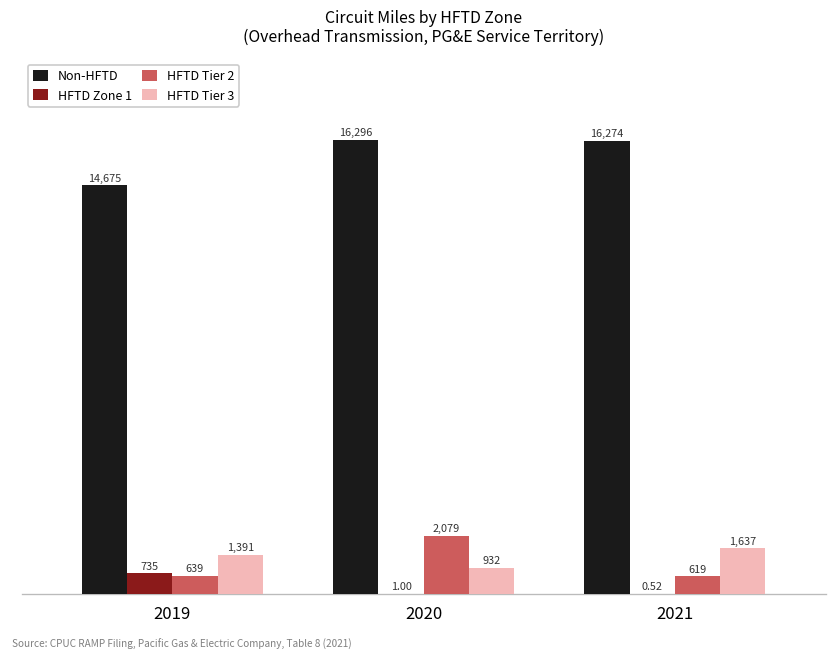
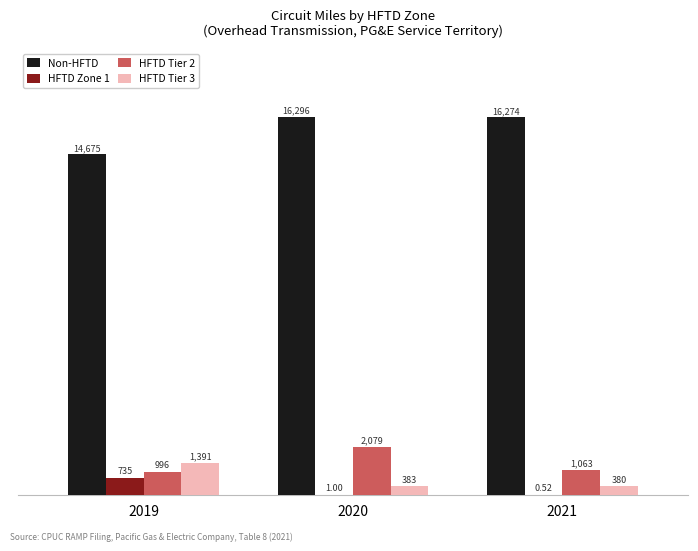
HFTD Tier 2, 2019: 639 -> 996
HFTD Tier 3, 2020: 932 -> 383
HFTD Tier 2, 2021: 619 -> 1,063
HFTD Tier 3, 2021: 1,637 -> 380
